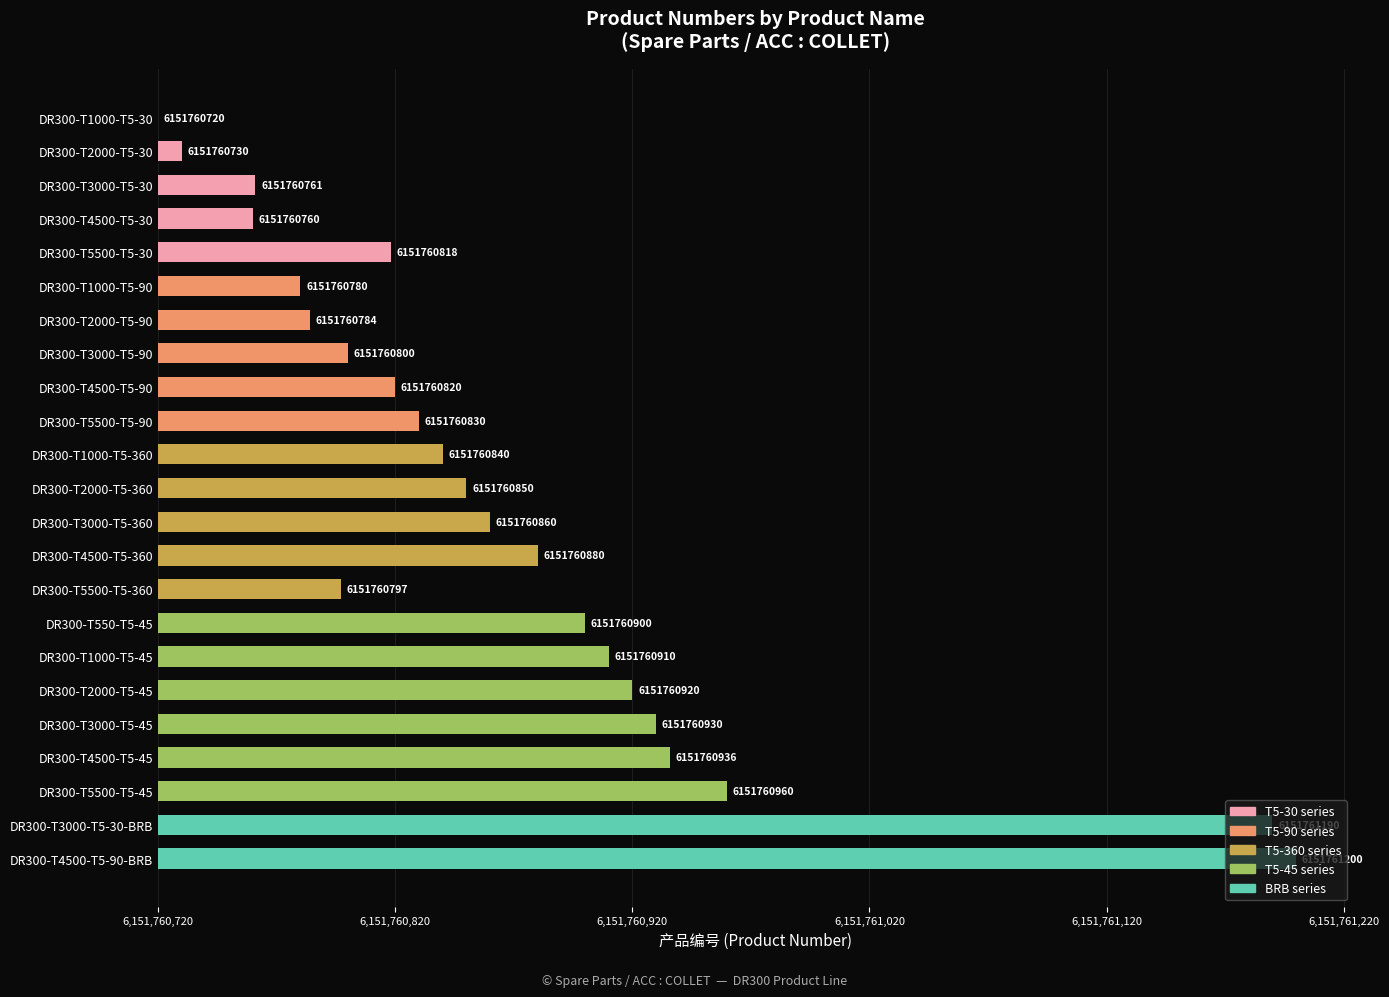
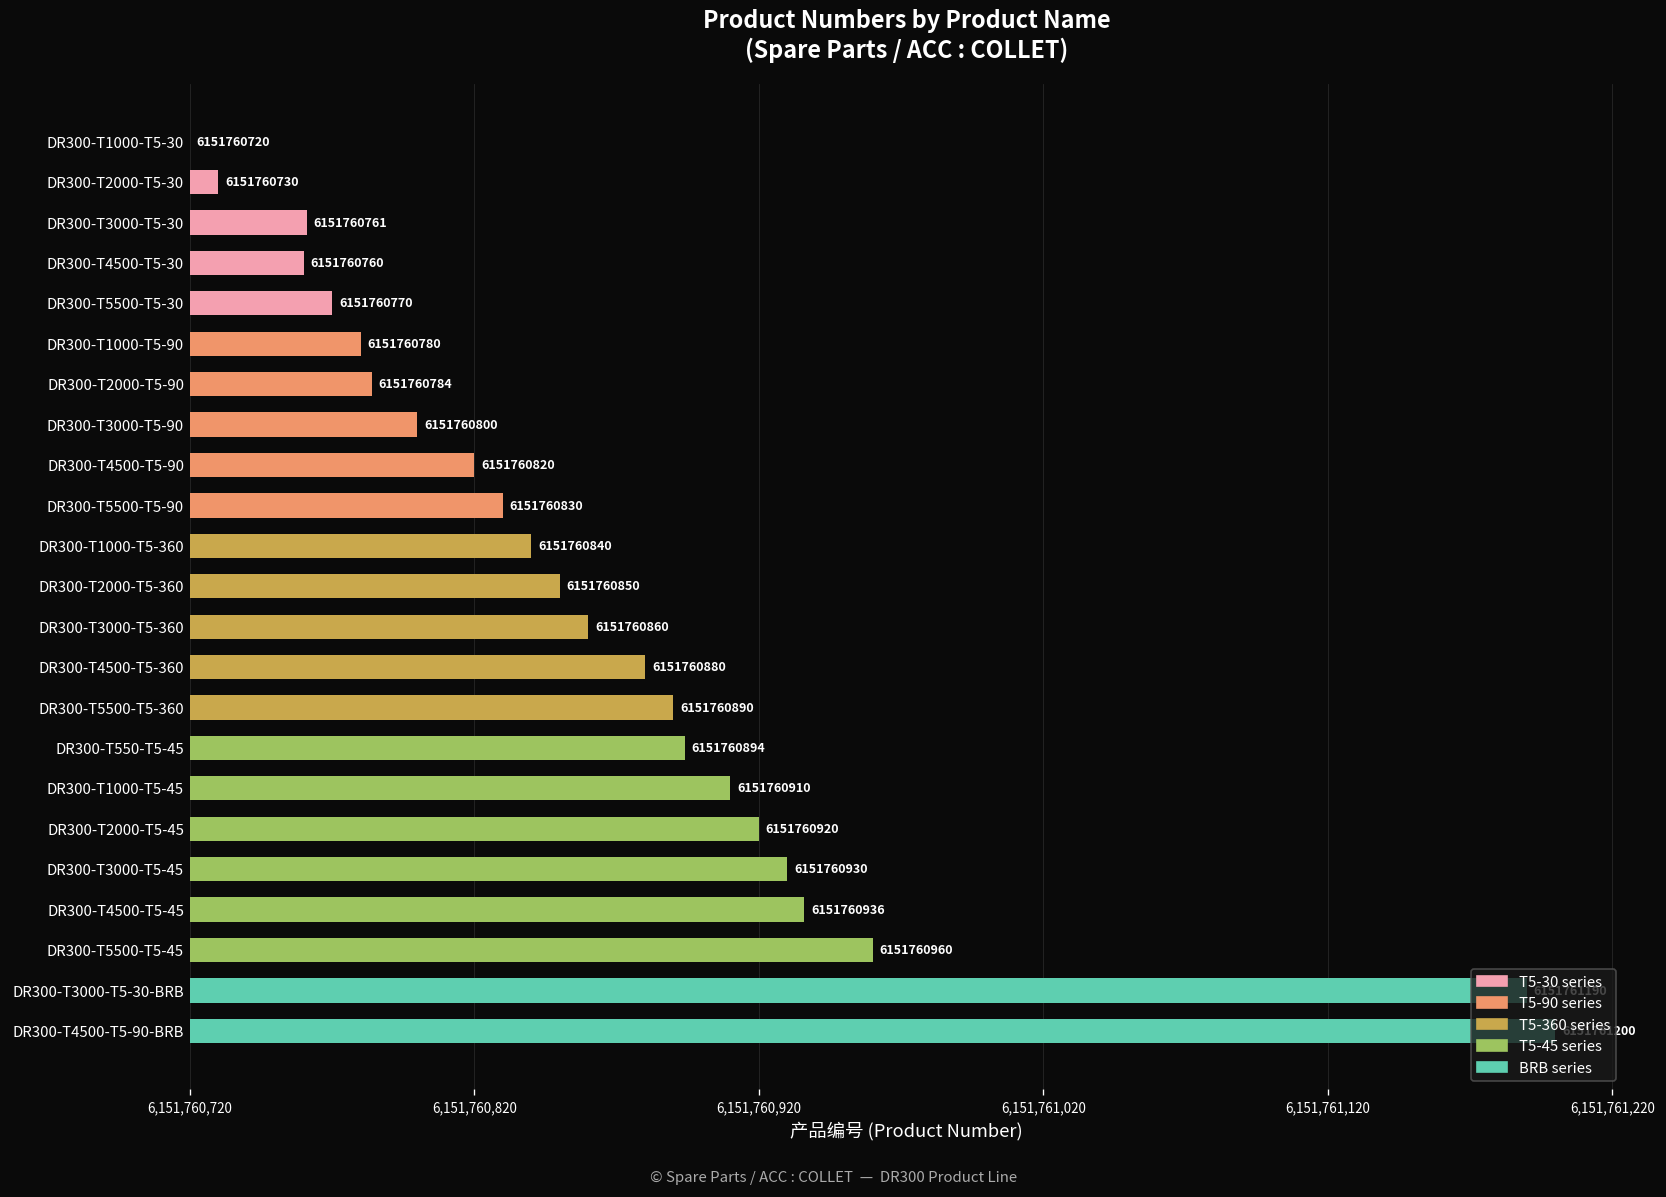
DR300-T5500-T5-30: 6151760818 -> 6151760770
DR300-T5500-T5-360: 6151760797 -> 6151760890
DR300-T550-T5-45: 6151760900 -> 6151760894
